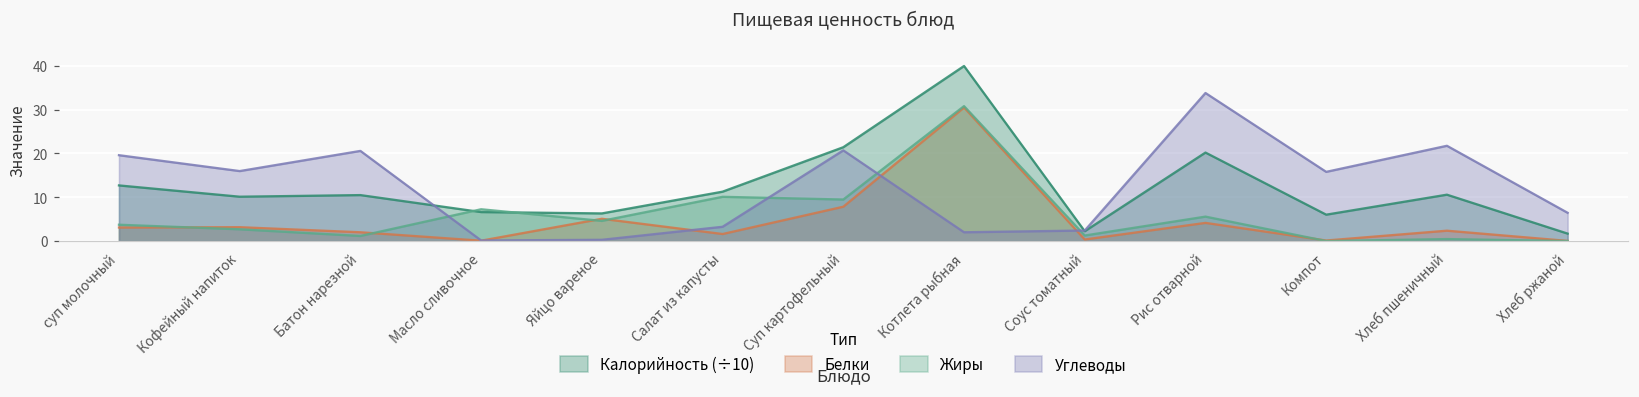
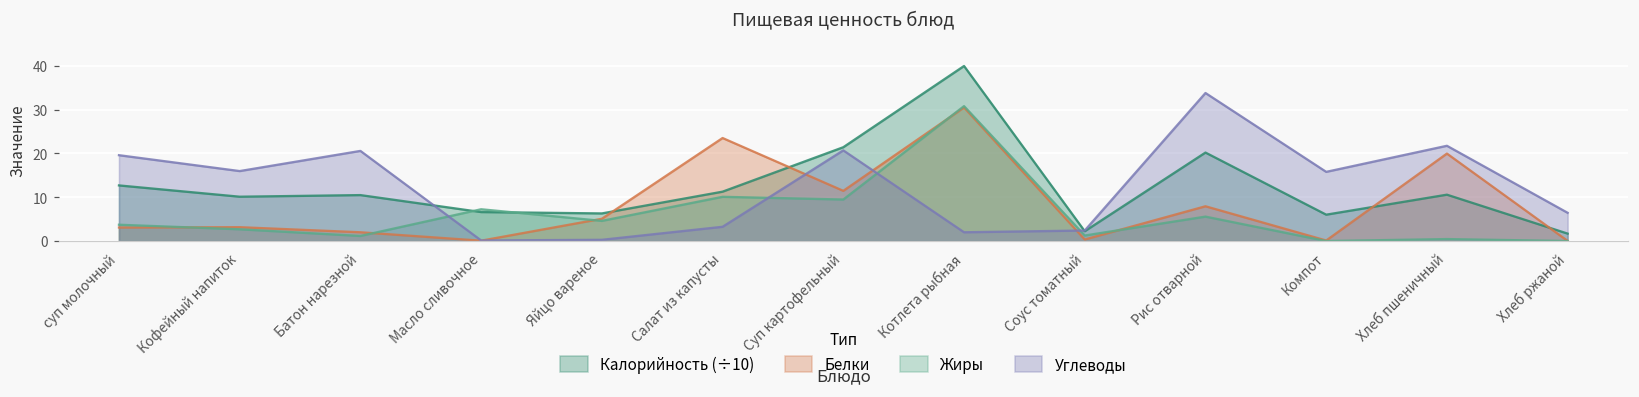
Белки, Салат из капусты: 2 -> 24
Белки, Суп картофельный: 8 -> 11
Белки, Рис отварной: 4 -> 8
Белки, Хлеб пшеничный: 2 -> 20
